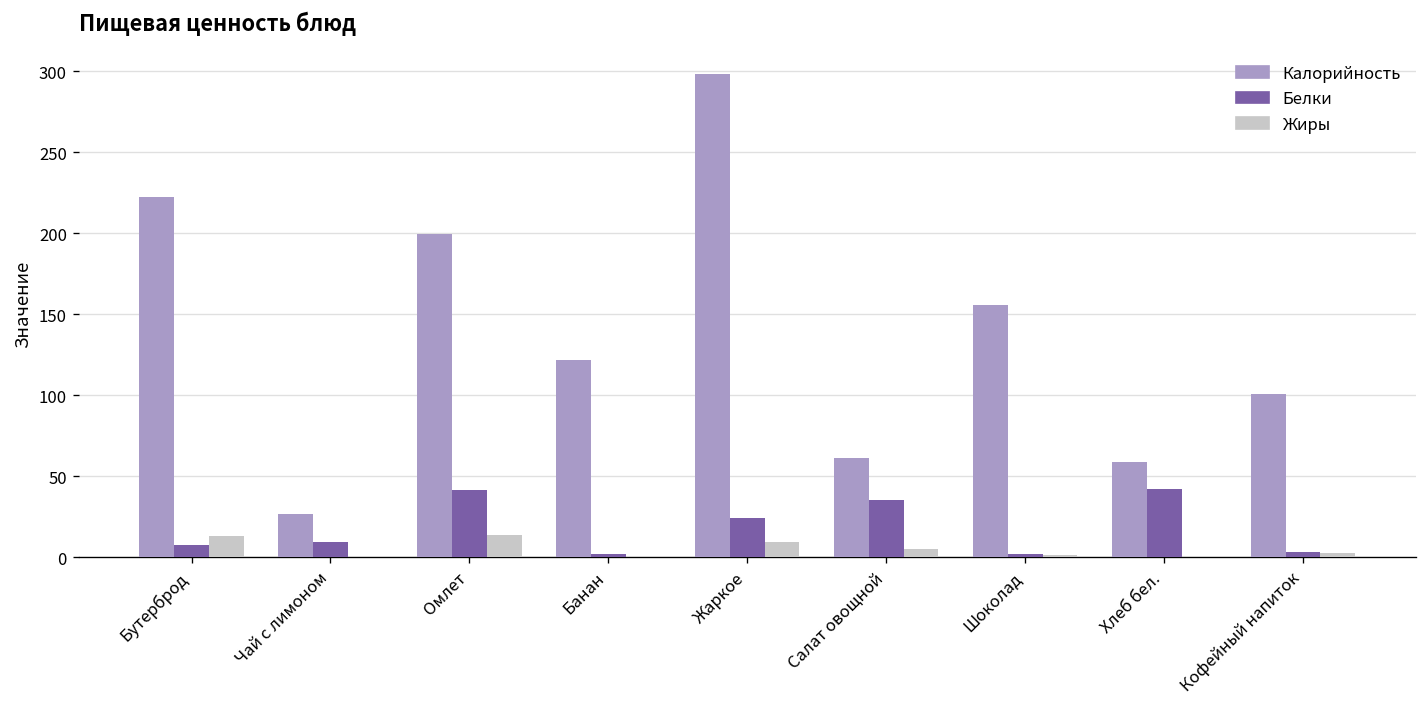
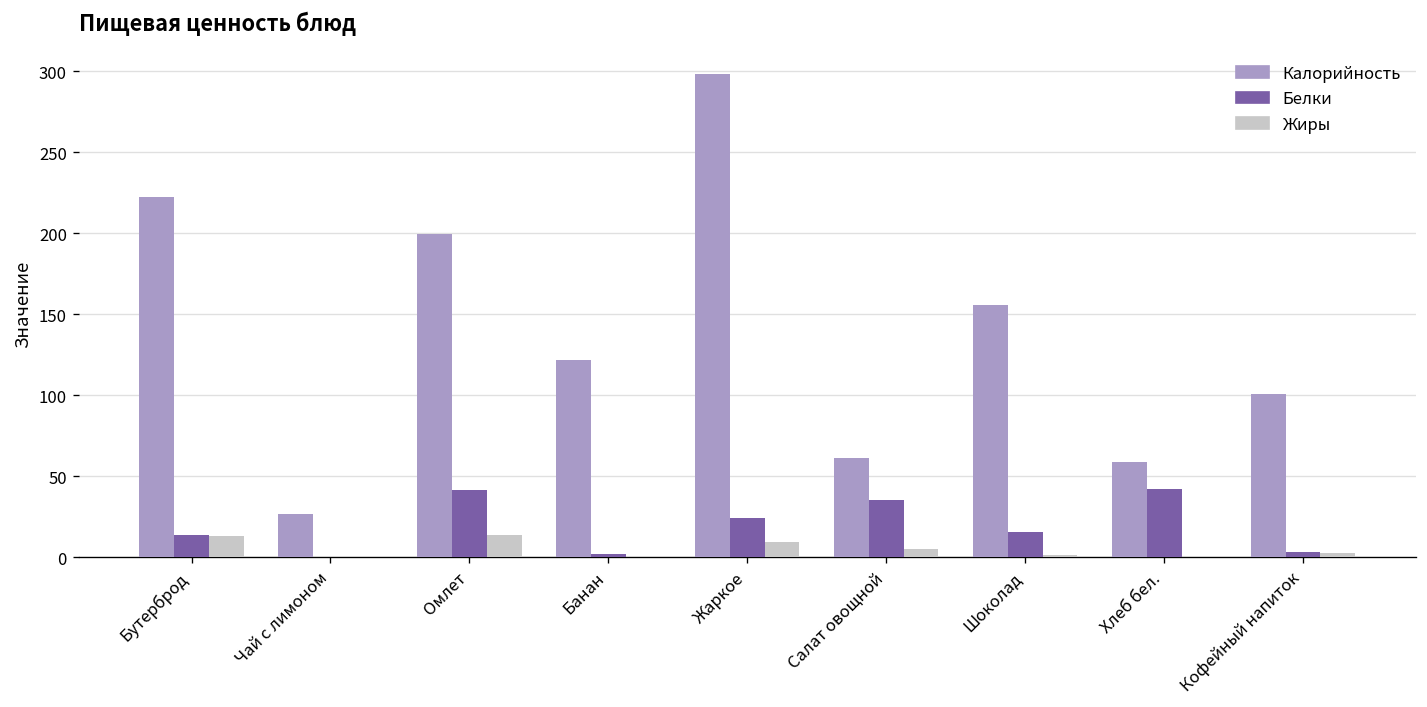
Белки, Бутерброд: 7 -> 14
Белки, Чай с лимоном: 10 -> 0
Белки, Шоколад: 2 -> 16
